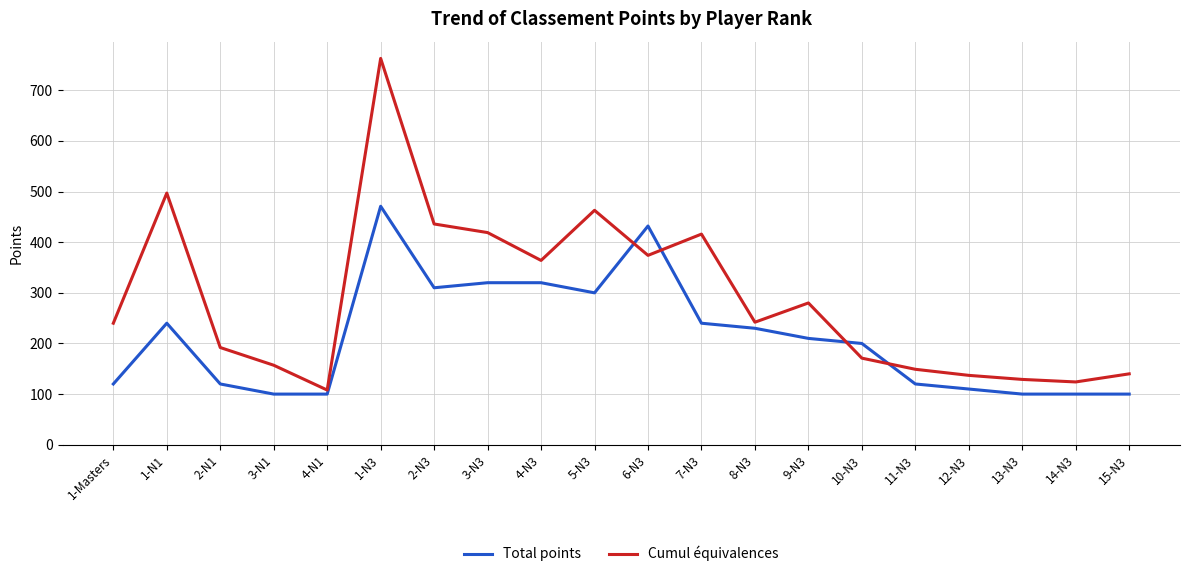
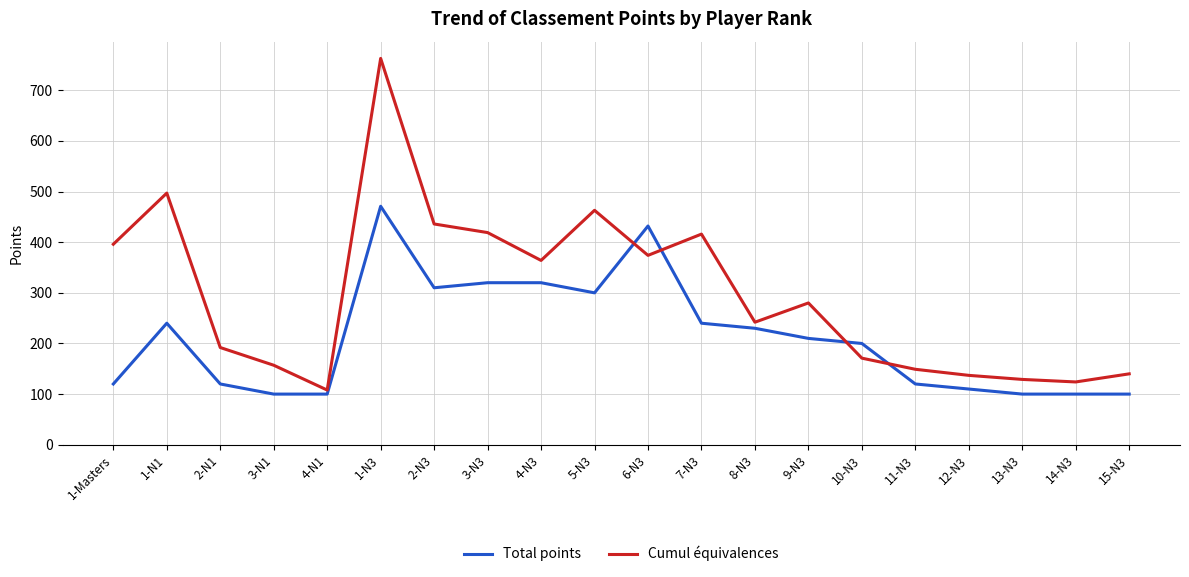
Cumul équivalences, 1-Masters: 240 -> 400
